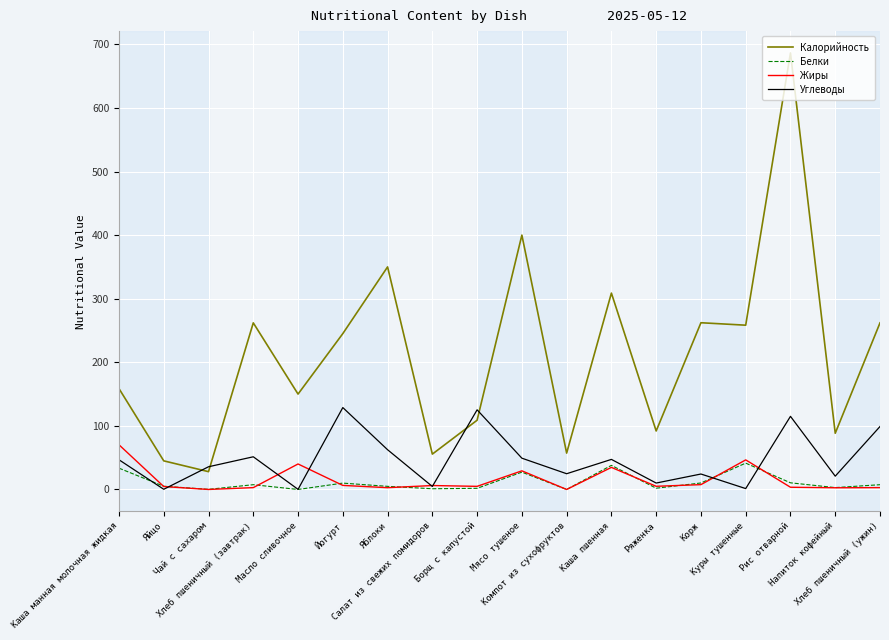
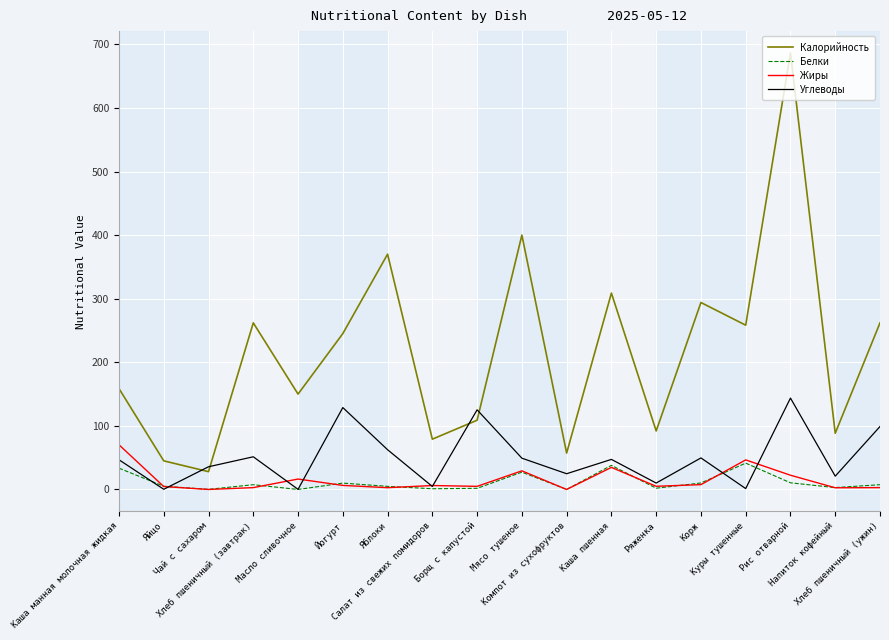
Жиры, Масло сливочное: 40 -> 20
Калорийность, Яблоки: 350 -> 370
Калорийность, Салат из свежих помидоров: 60 -> 80
Калорийность, Корж: 260 -> 290
Углеводы, Корж: 20 -> 50
Жиры, Рис отварной: 0 -> 20
Углеводы, Рис отварной: 120 -> 140
